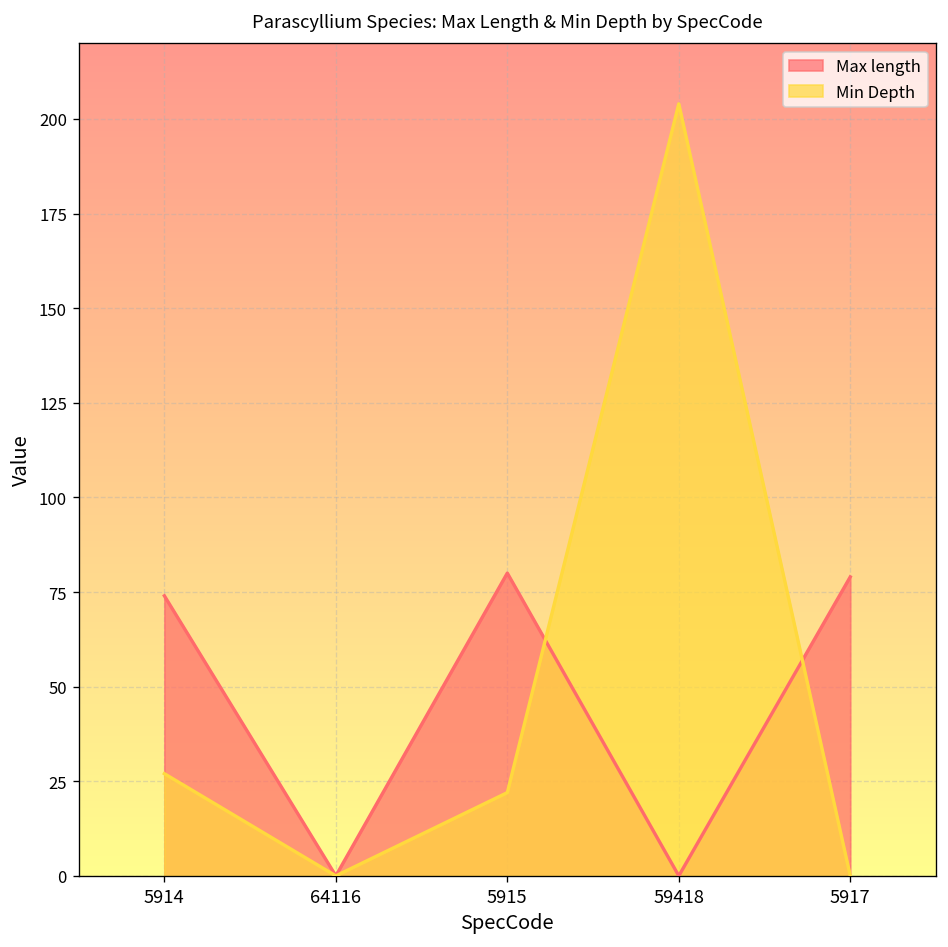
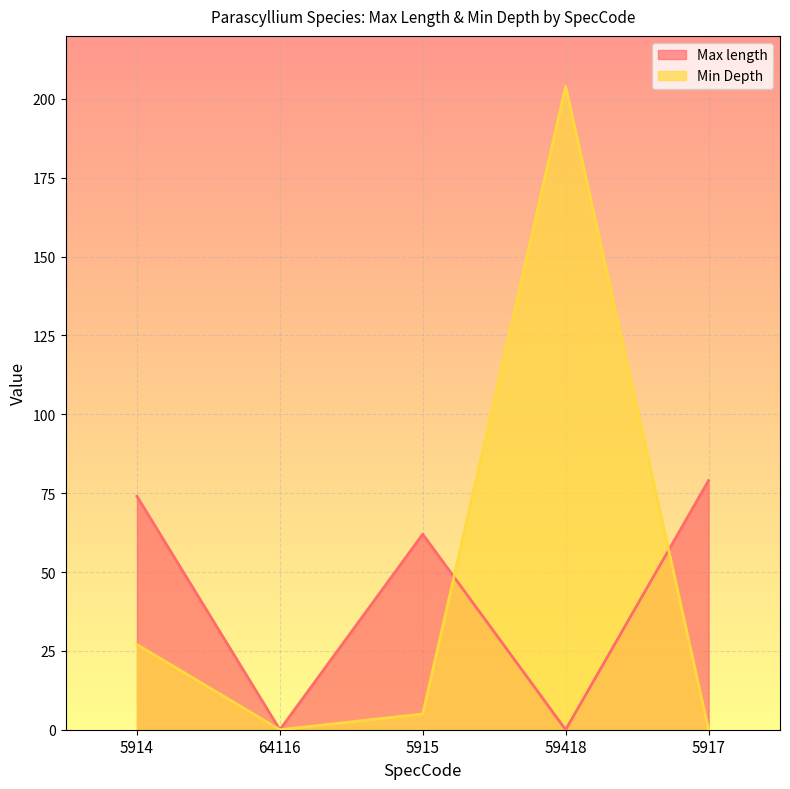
Max length, 5915: 80 -> 62
Min Depth, 5915: 22 -> 5
